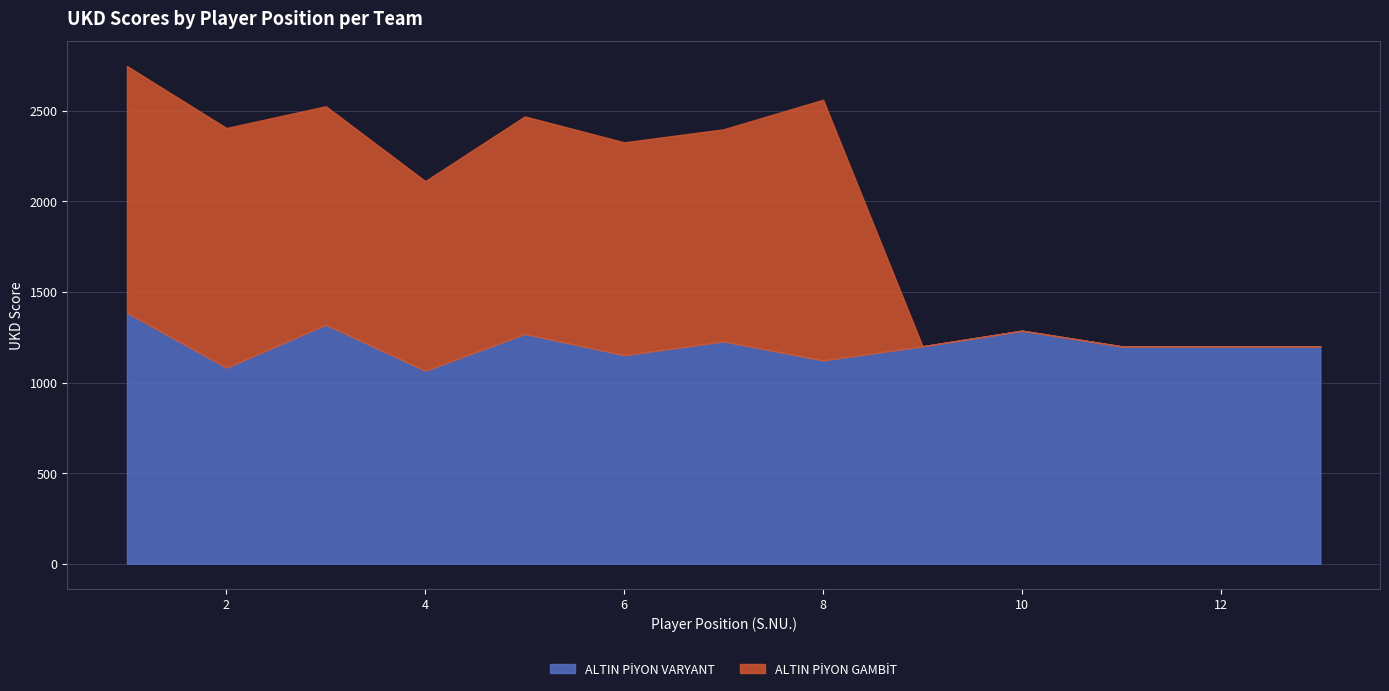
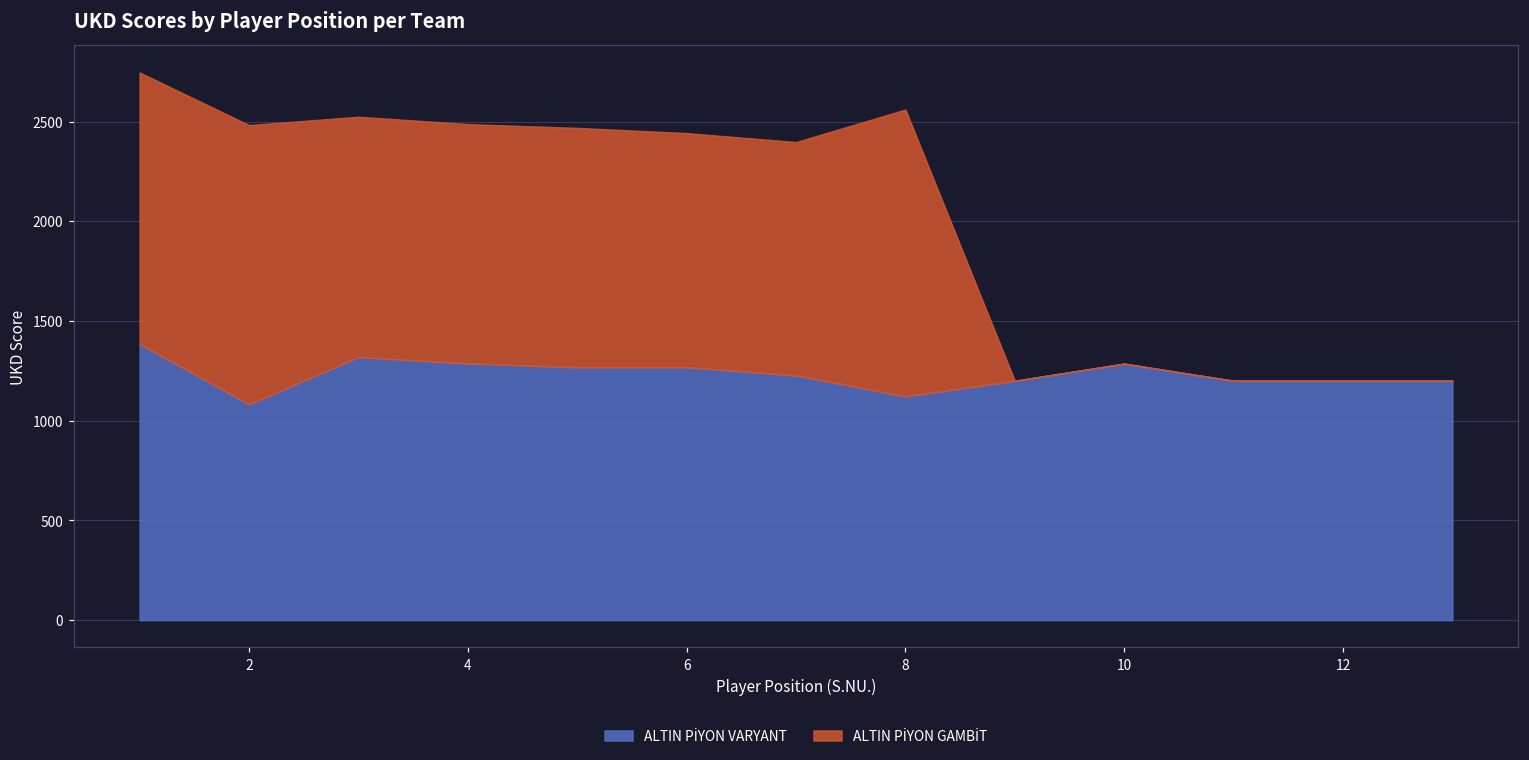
ALTIN PİYON GAMBİT, 2: 1320 -> 1400
ALTIN PİYON VARYANT, 4: 1070 -> 1290
ALTIN PİYON GAMBİT, 4: 1050 -> 1200
ALTIN PİYON VARYANT, 6: 1150 -> 1270
